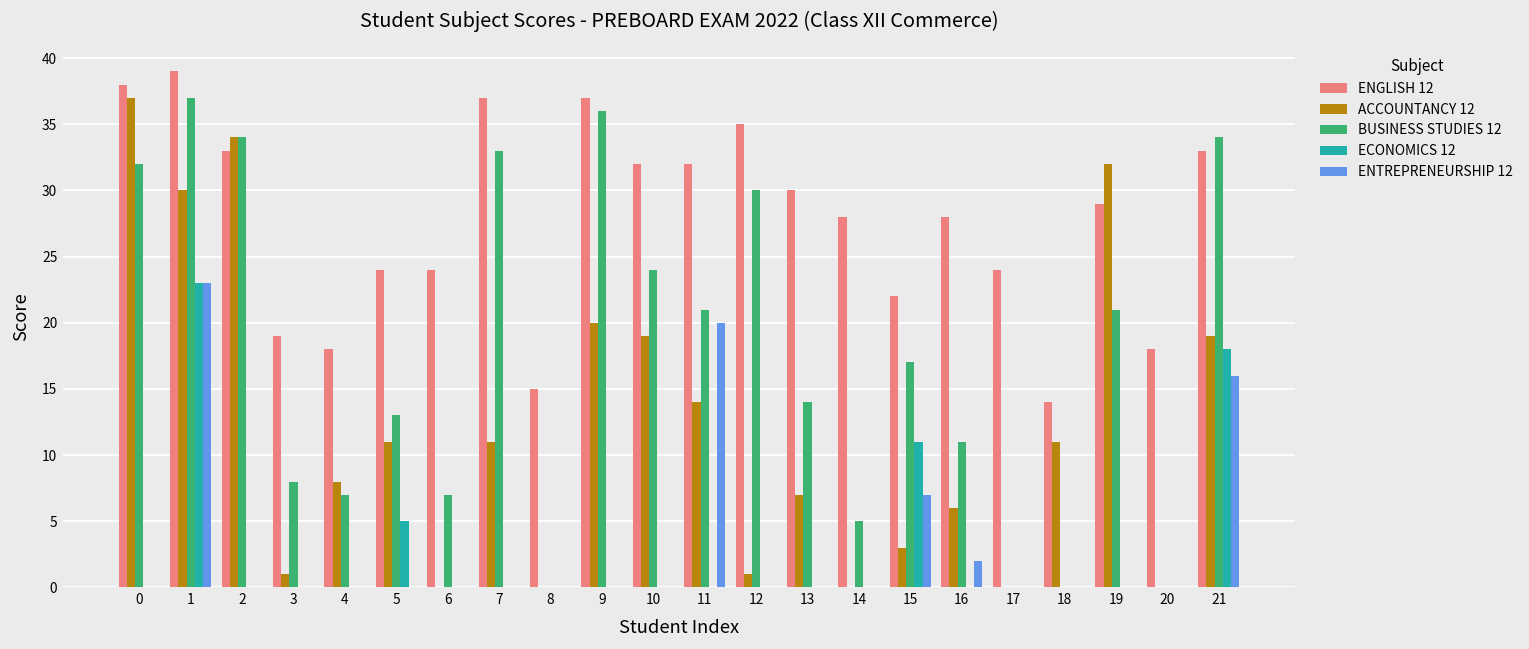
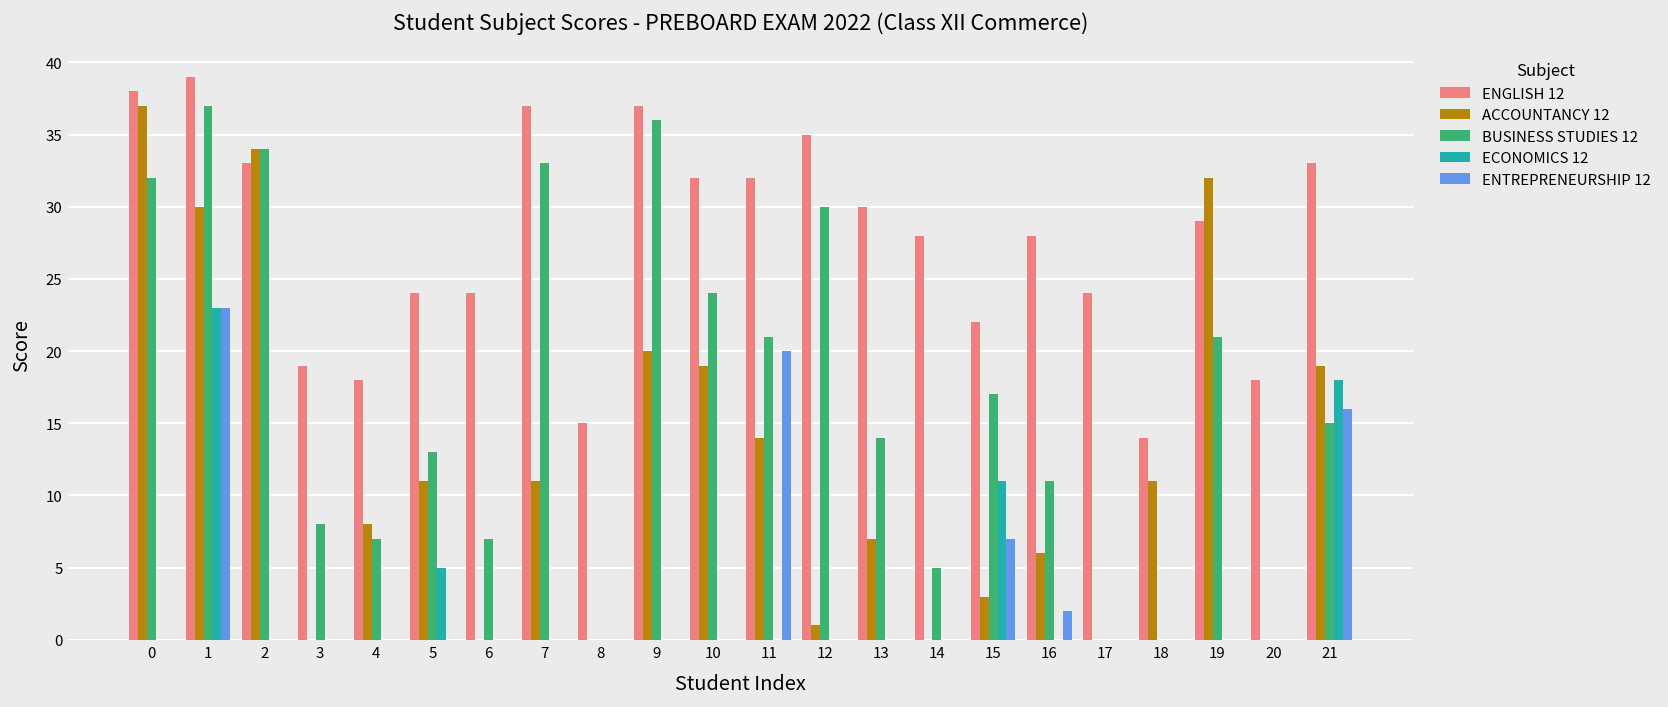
ACCOUNTANCY 12, 3: 1 -> 0
BUSINESS STUDIES 12, 21: 34 -> 15
